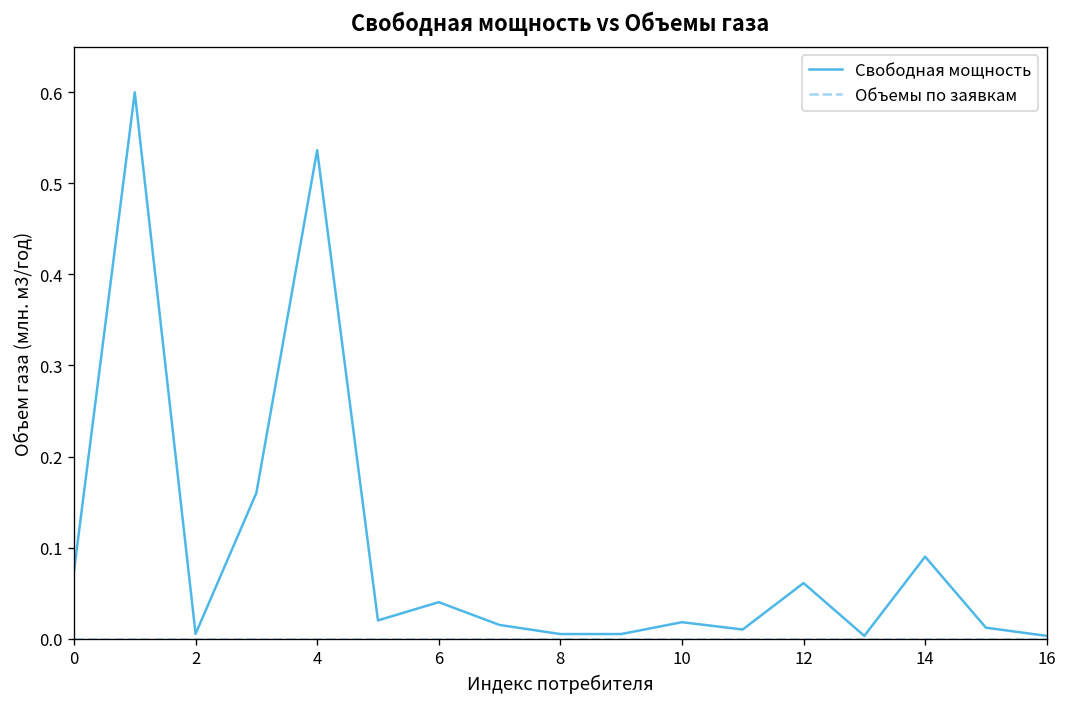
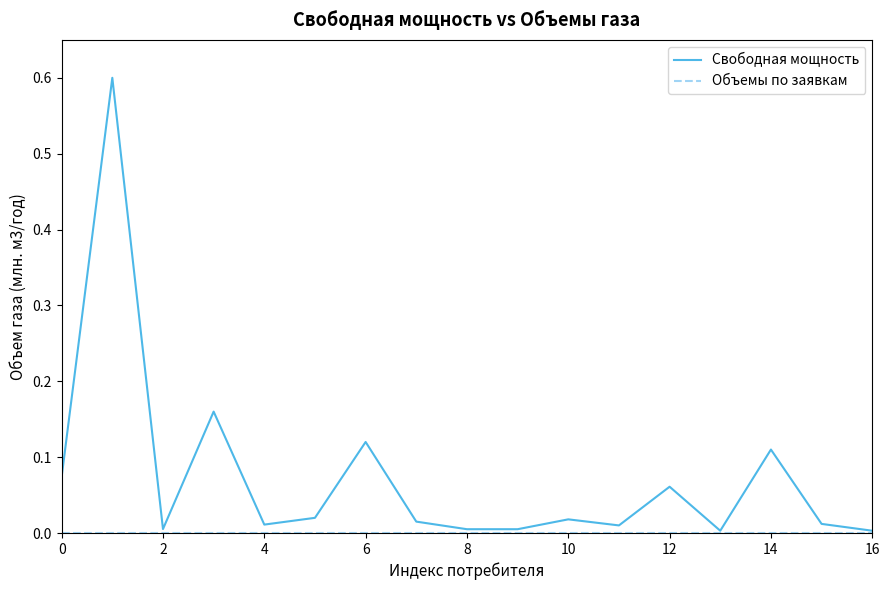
Свободная мощность, 4: 0.54 -> 0.01
Свободная мощность, 6: 0.04 -> 0.12
Свободная мощность, 14: 0.09 -> 0.11
